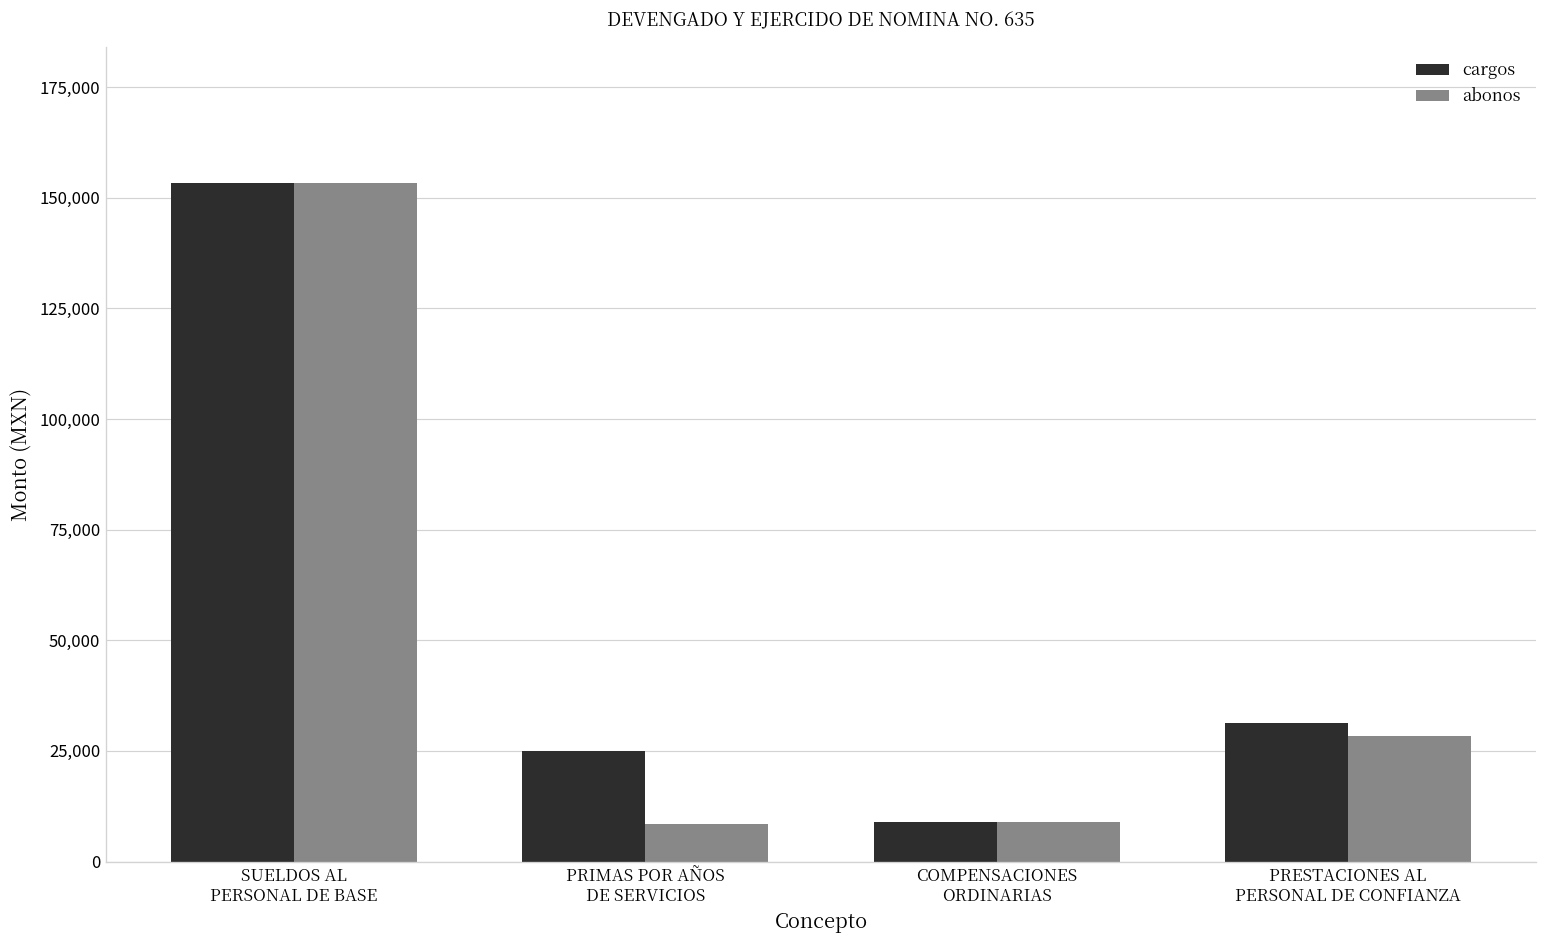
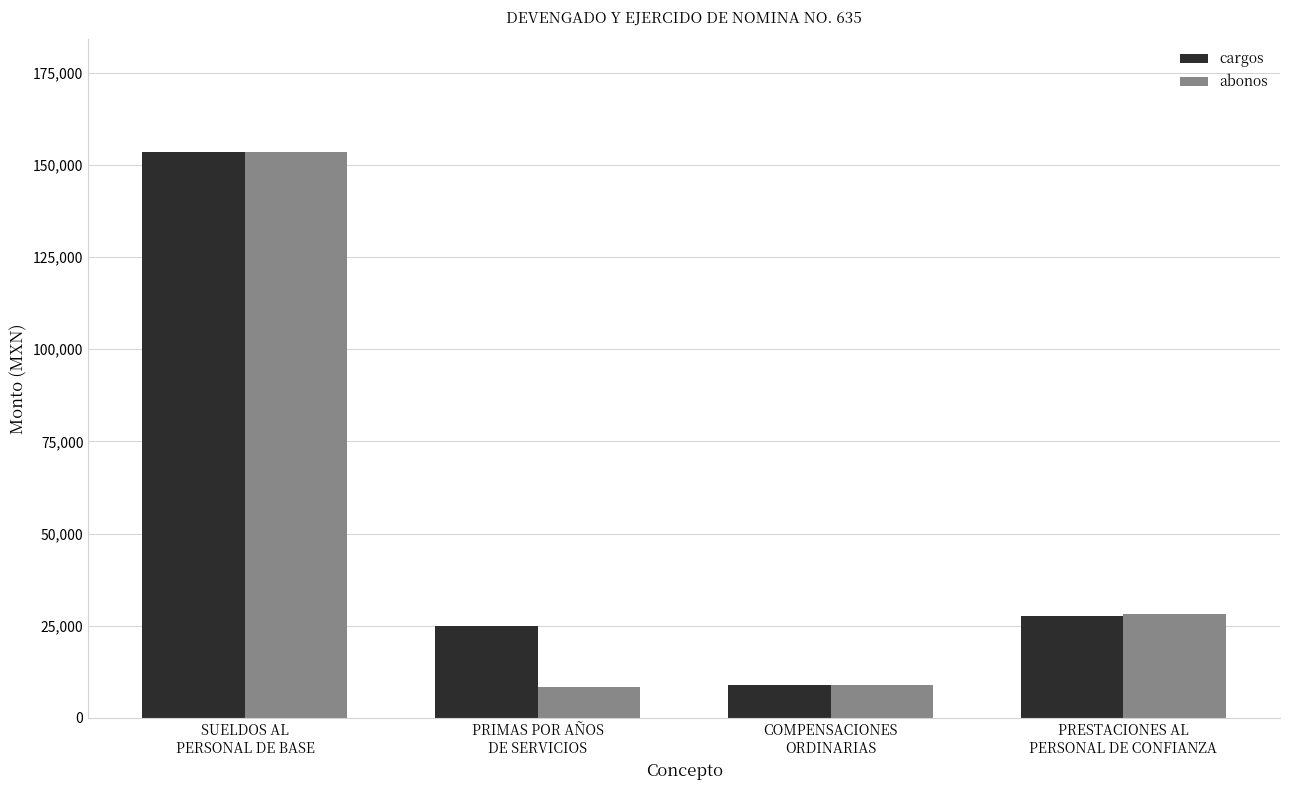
cargos, PRESTACIONES AL PERSONAL DE CONFIANZA: 31,000 -> 28,000
